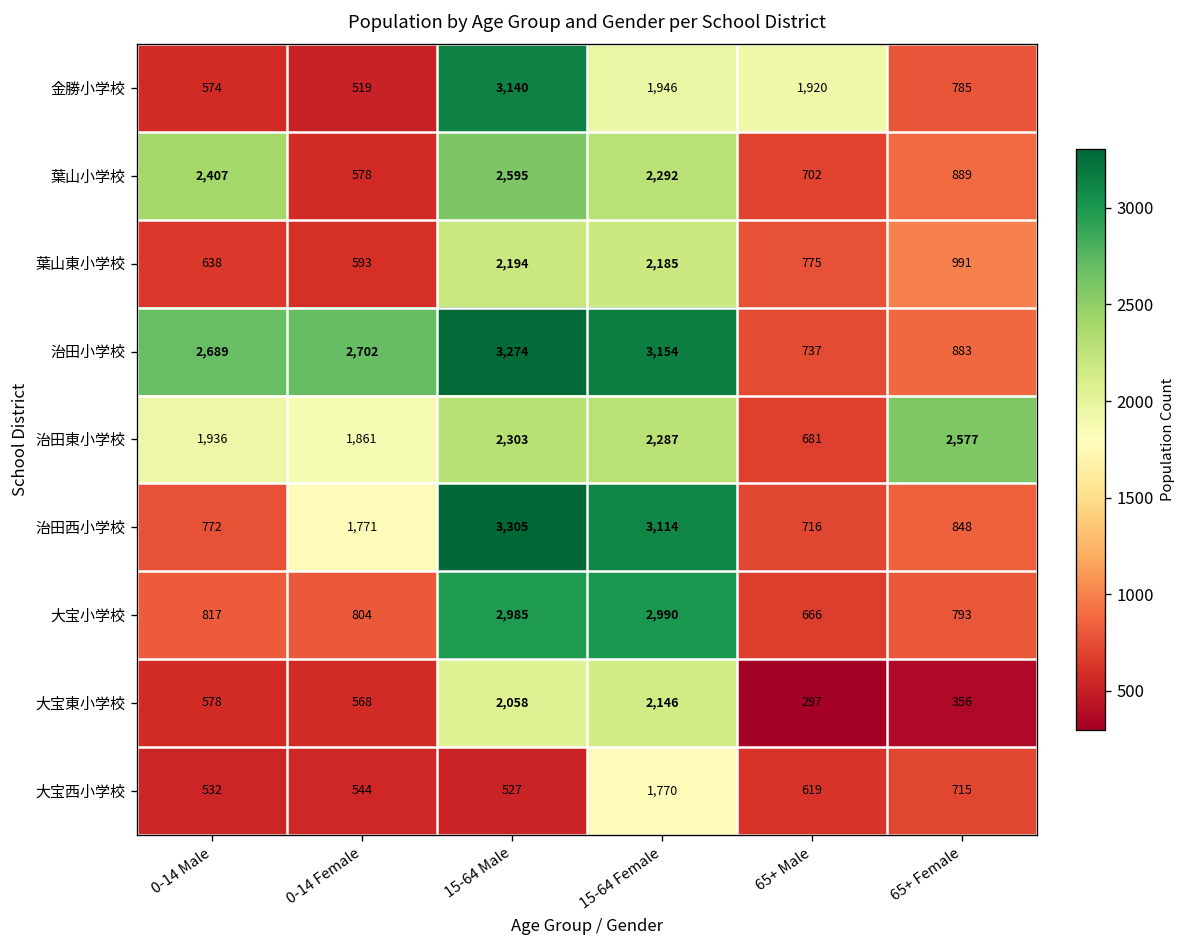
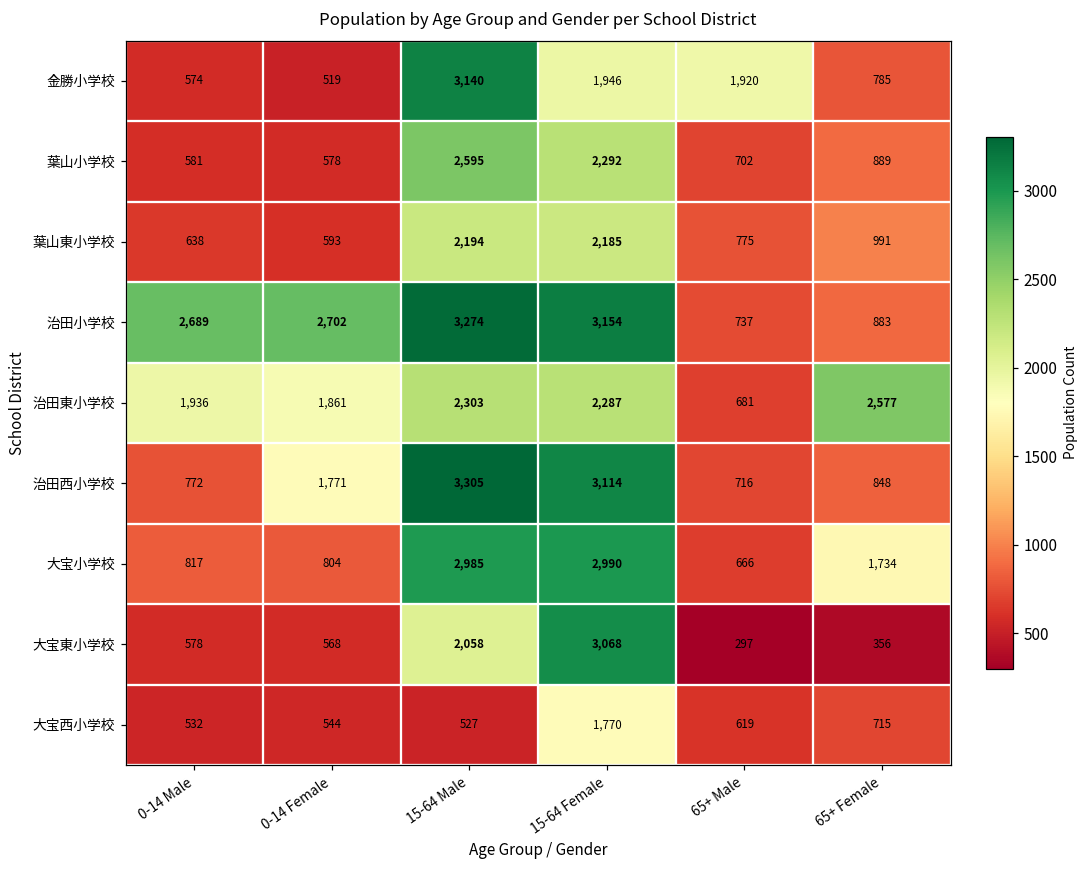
葉山小学校, 0-14 Male: 2,407 -> 581
大宝小学校, 65+ Female: 793 -> 1,734
大宝東小学校, 15-64 Female: 2,146 -> 3,068
